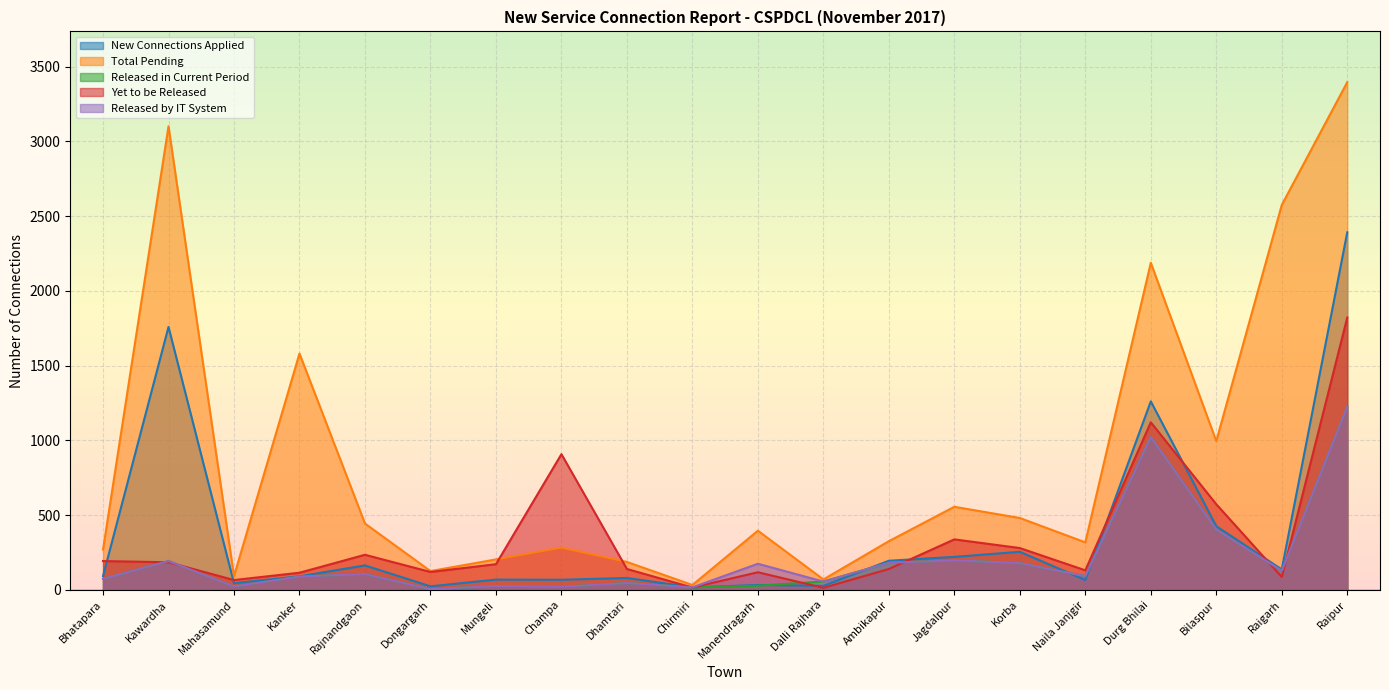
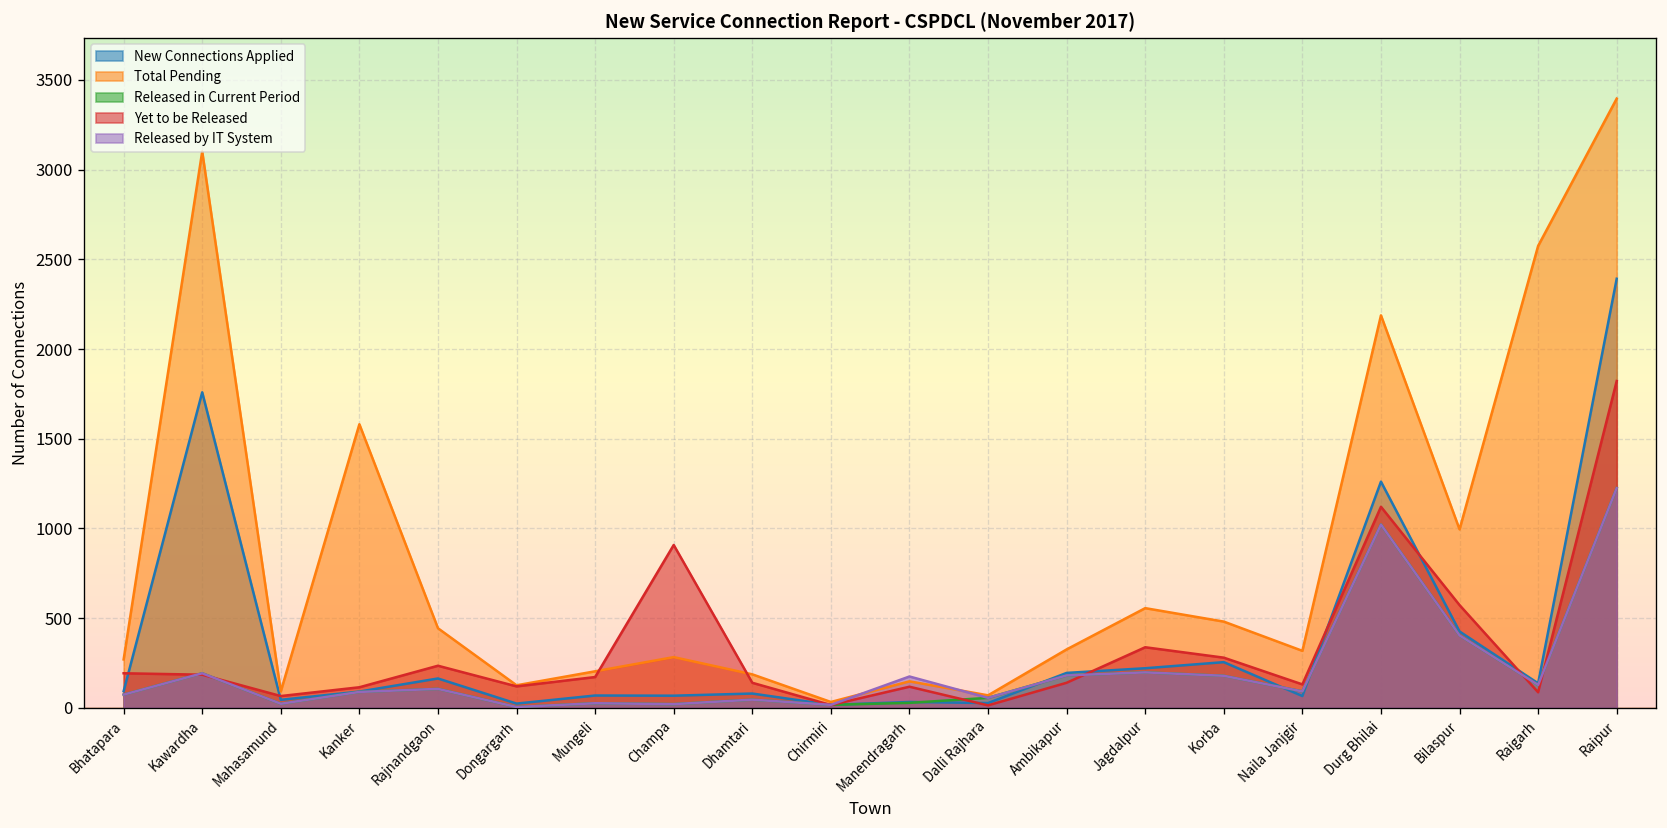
Total Pending, Manendragarh: 400 -> 150
